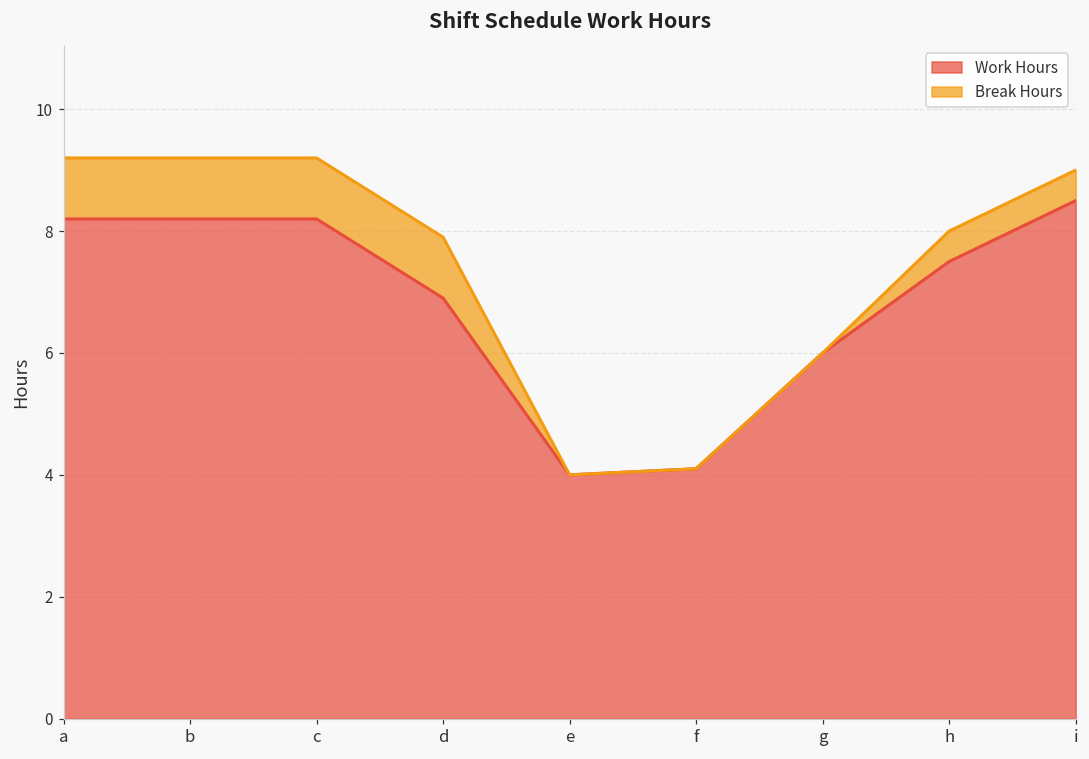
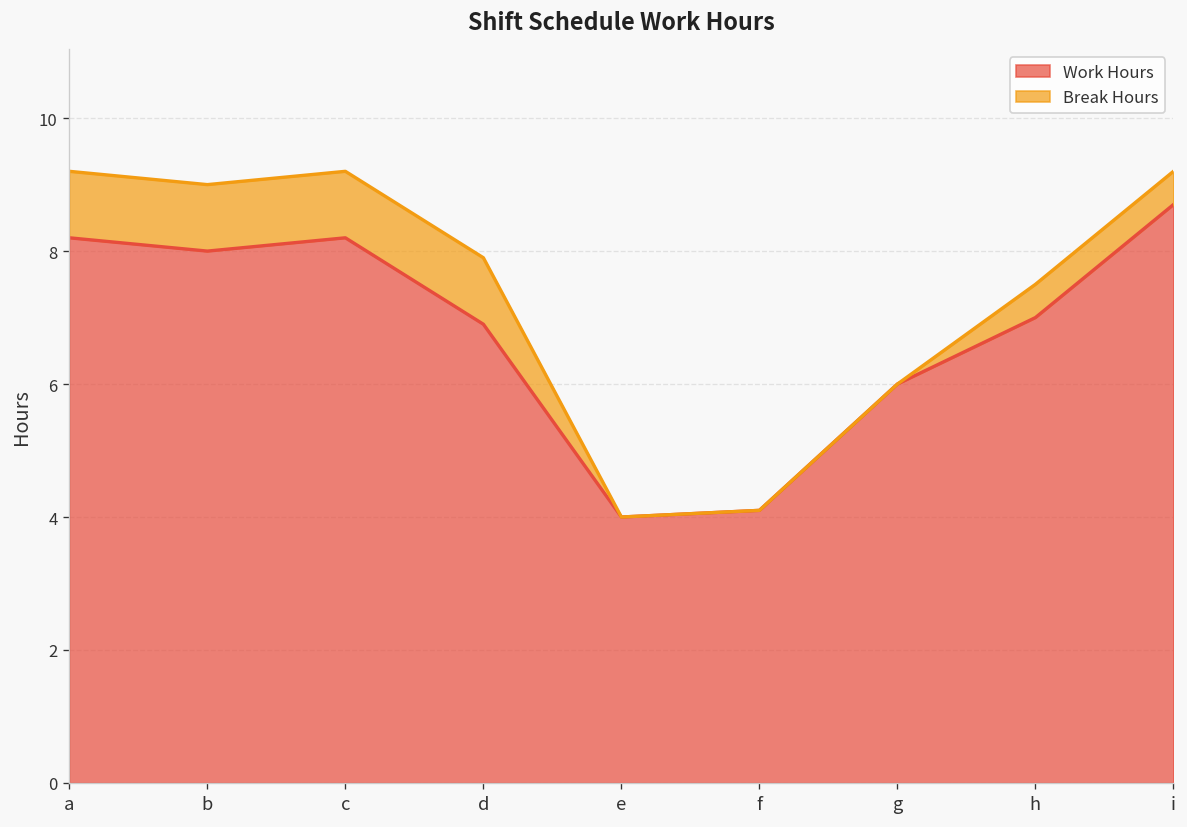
Work Hours, b: 8.2 -> 8.0
Work Hours, h: 7.5 -> 7.0
Work Hours, i: 8.5 -> 8.7
